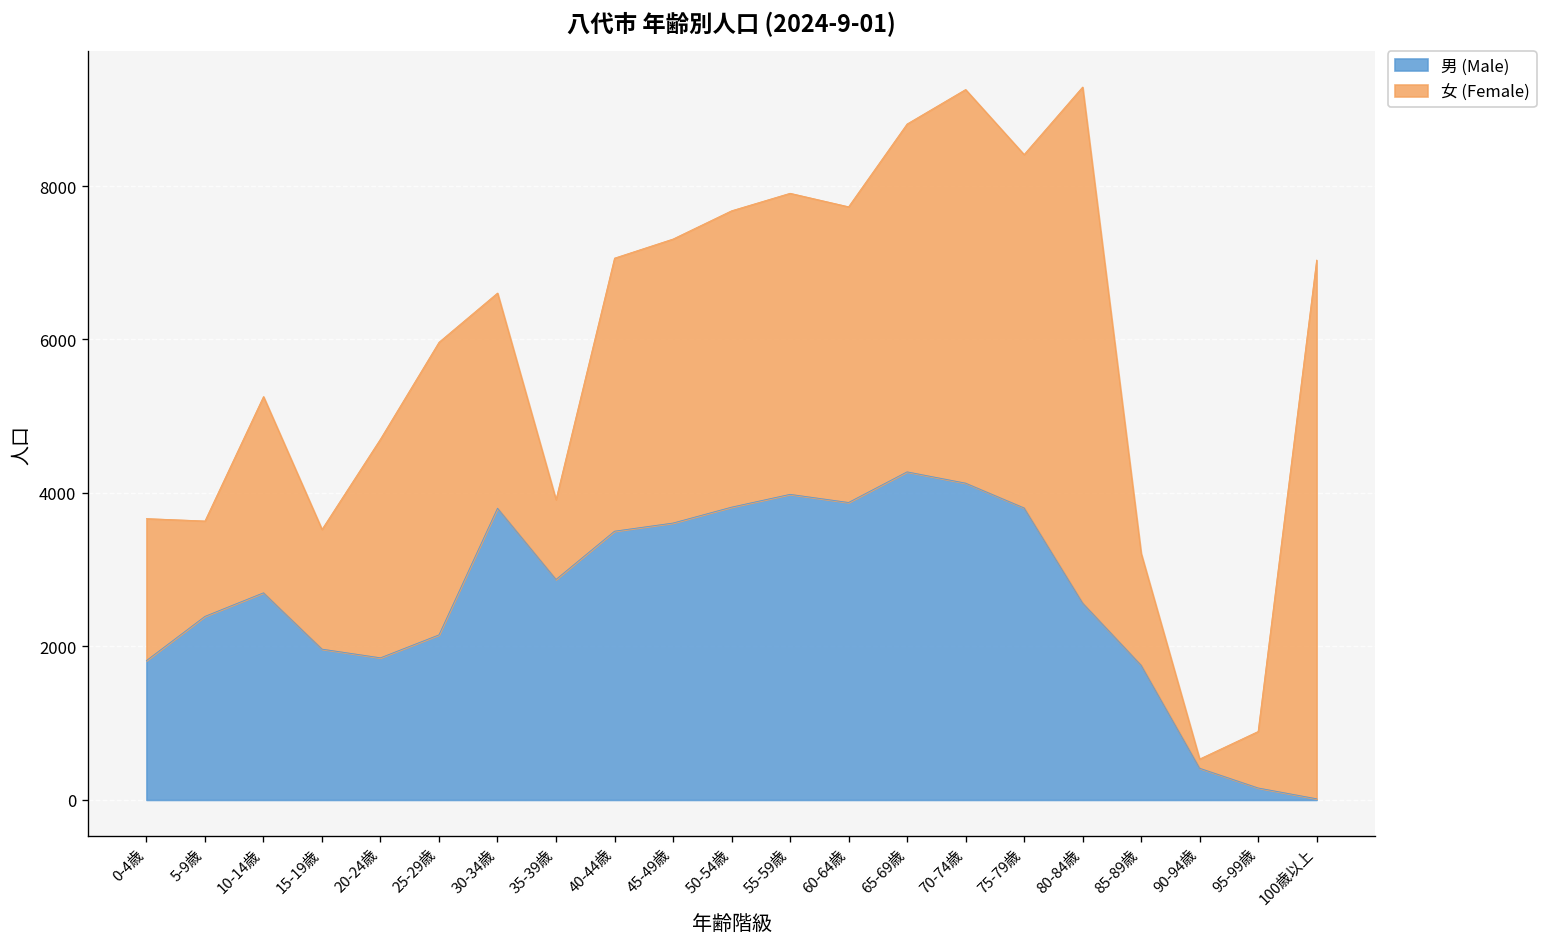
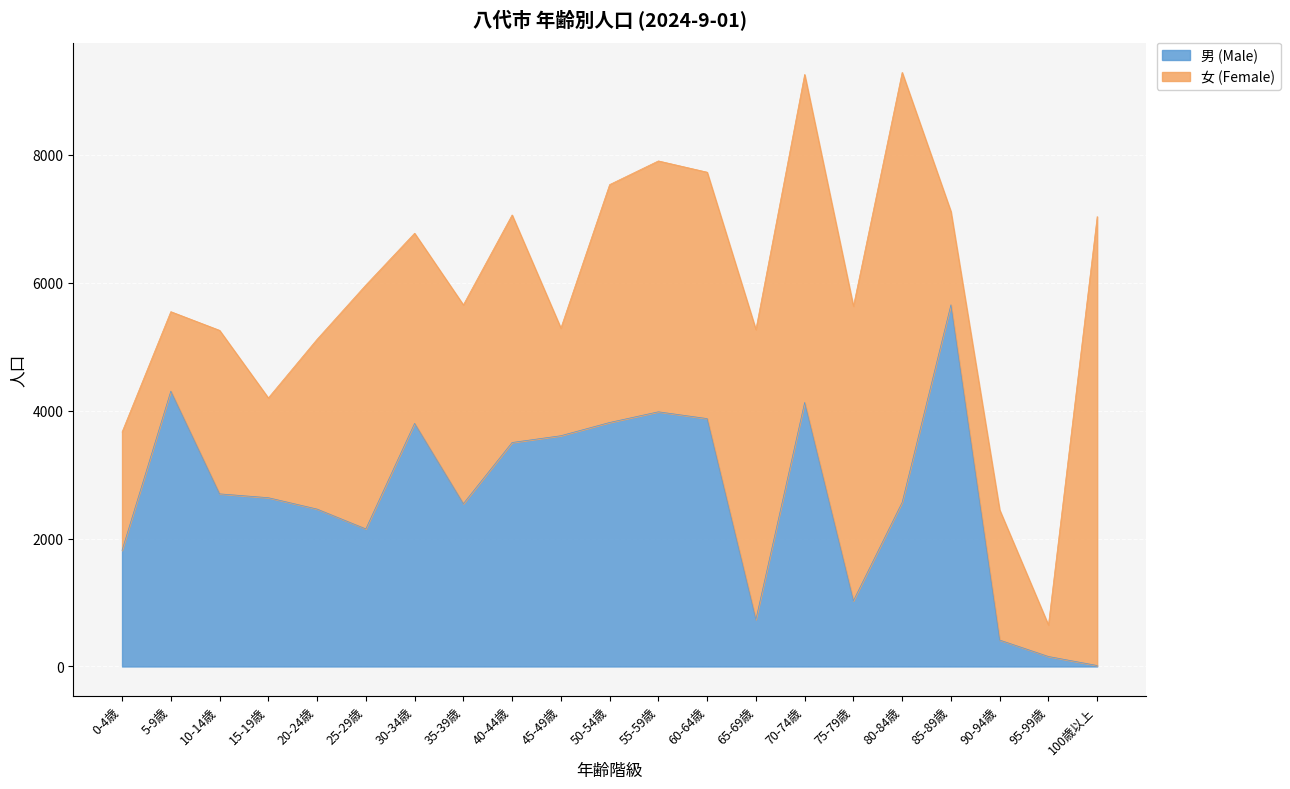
男 (Male), 5-9歳: 2400 -> 4300
男 (Male), 15-19歳: 2000 -> 2600
男 (Male), 20-24歳: 1900 -> 2500
女 (Female), 20-24歳: 2900 -> 2700
女 (Female), 30-34歳: 2800 -> 3000
男 (Male), 35-39歳: 2900 -> 2500
女 (Female), 35-39歳: 1000 -> 3100
女 (Female), 45-49歳: 3700 -> 1700
女 (Female), 50-54歳: 3900 -> 3700
男 (Male), 65-69歳: 4300 -> 700
男 (Male), 75-79歳: 3800 -> 1000
男 (Male), 85-89歳: 1800 -> 5700
女 (Female), 90-94歳: 100 -> 2000
女 (Female), 95-99歳: 700 -> 500
